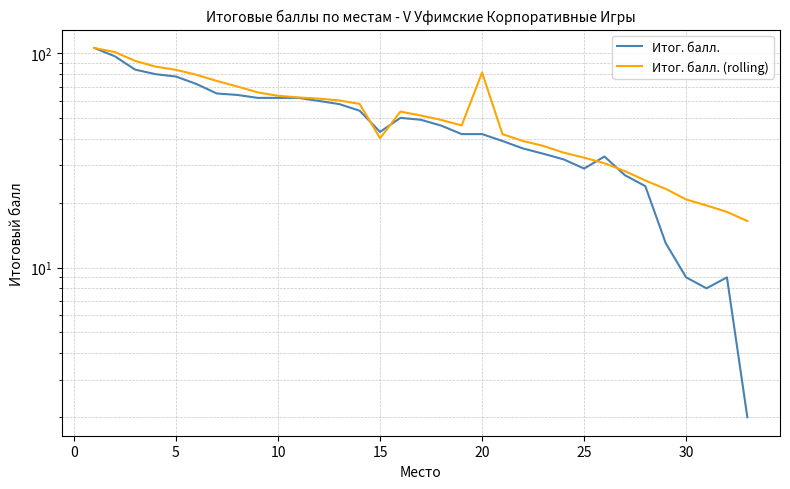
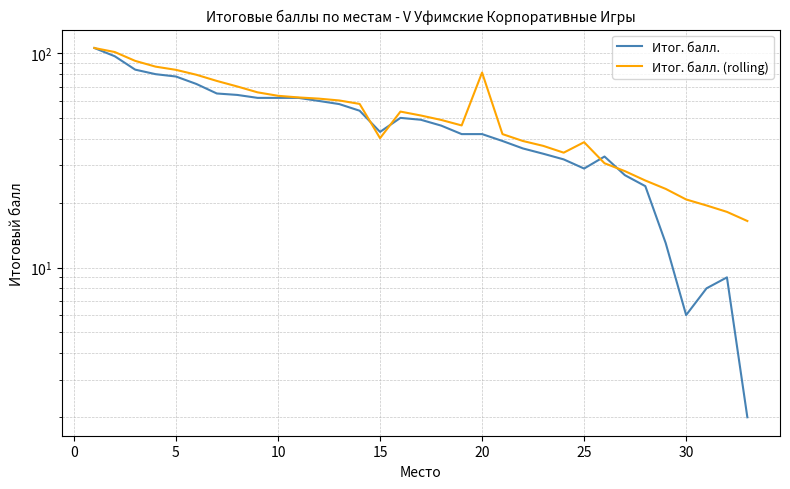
Итог. балл. (rolling), 25: 33 -> 39
Итог. балл., 30: 9.0 -> 6.0
